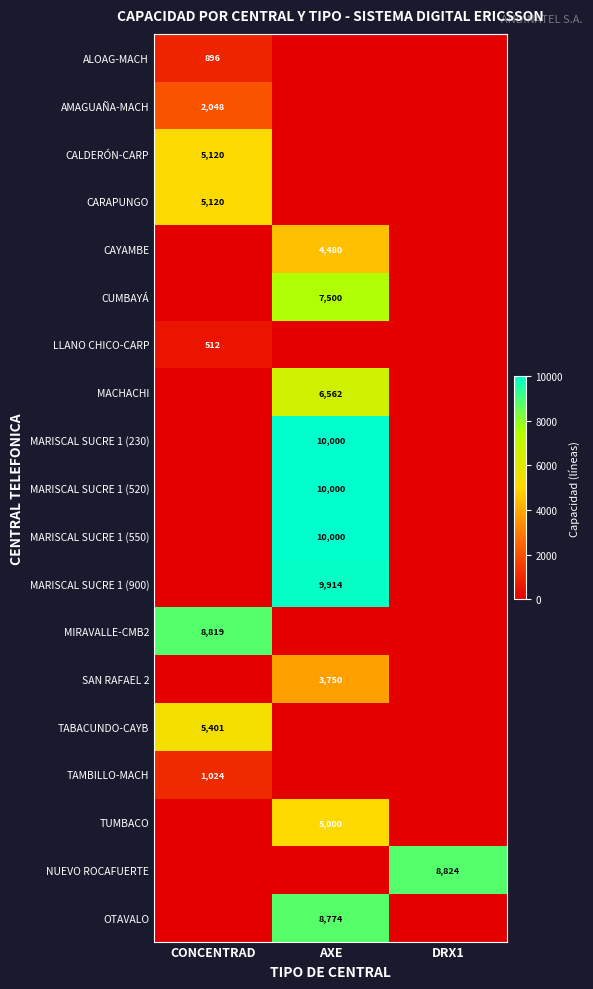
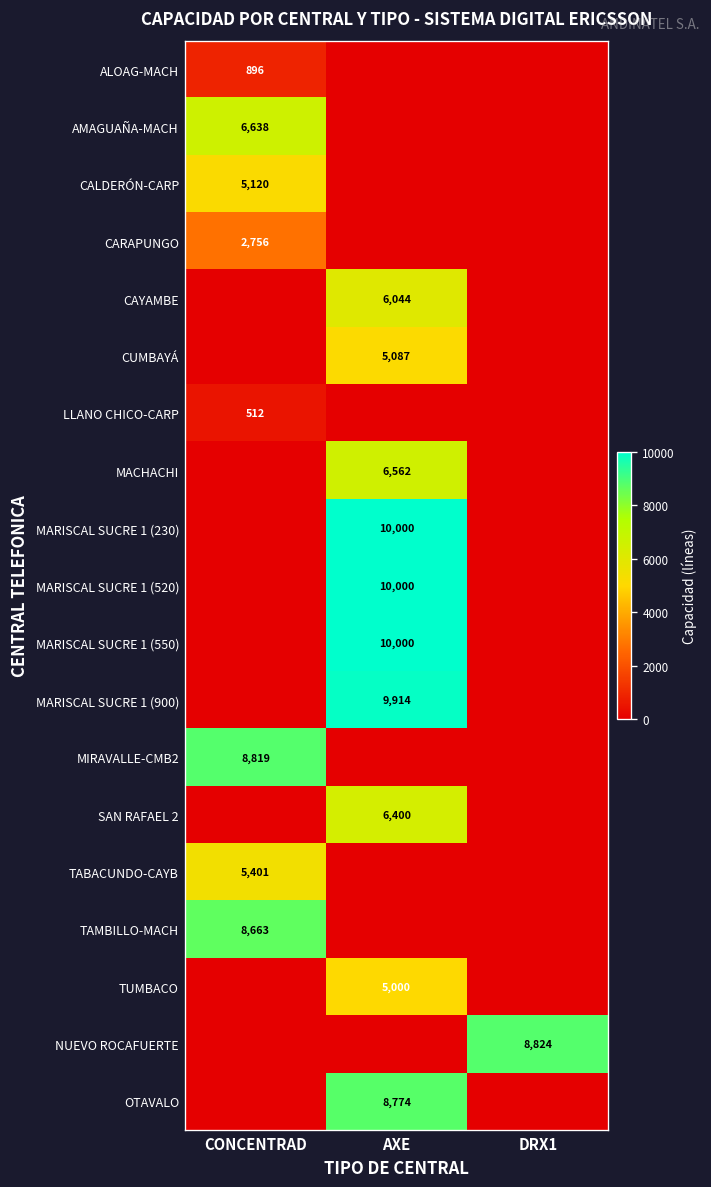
AMAGUAÑA-MACH, CONCENTRAD: 2,048 -> 6,638
CARAPUNGO, CONCENTRAD: 5,120 -> 2,756
CAYAMBE, AXE: 4,480 -> 6,044
CUMBAYÁ, AXE: 7,500 -> 5,087
SAN RAFAEL 2, AXE: 3,750 -> 6,400
TAMBILLO-MACH, CONCENTRAD: 1,024 -> 8,663
